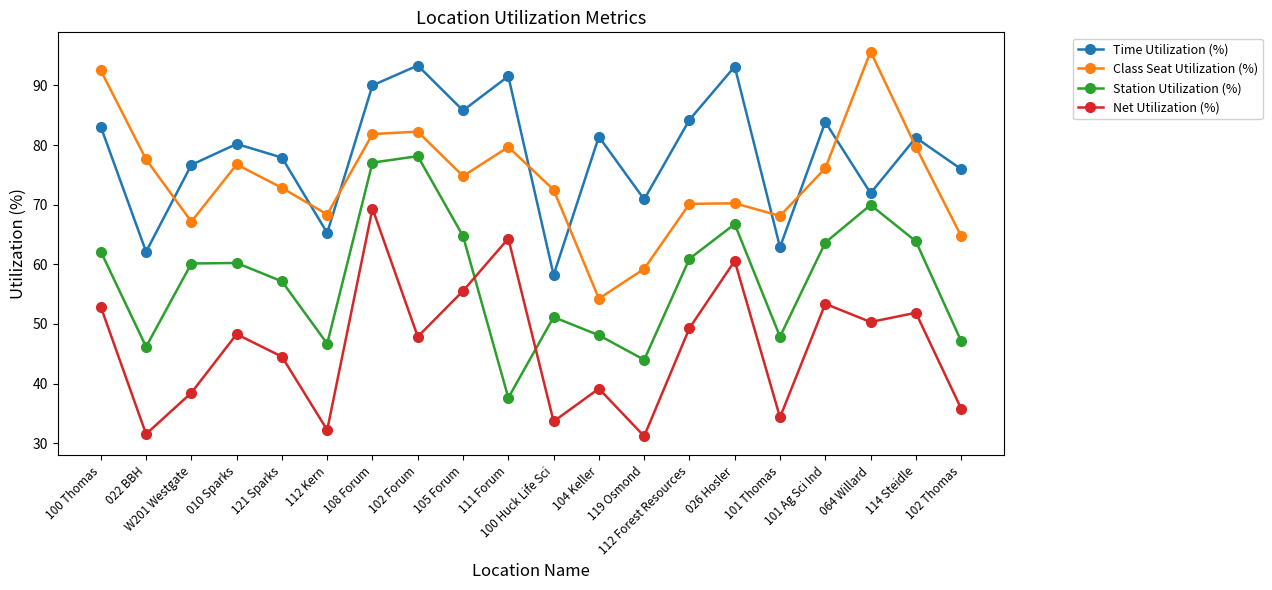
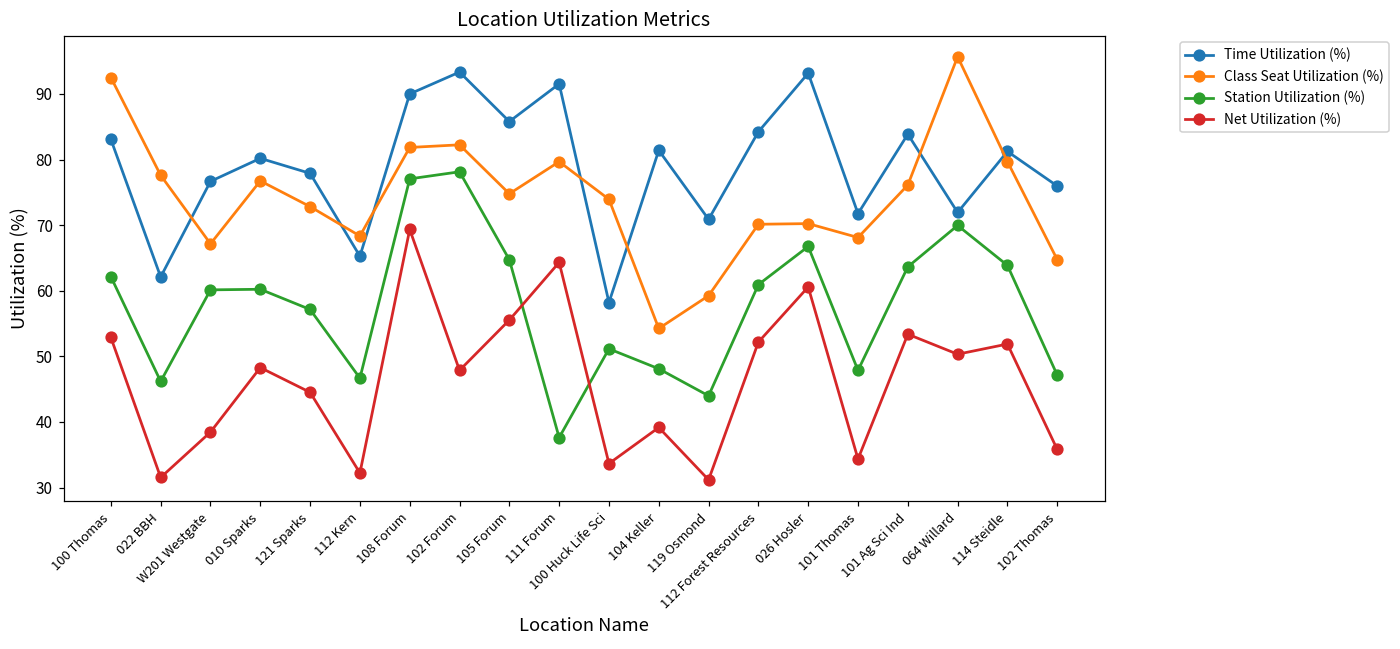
Class Seat Utilization (%), 100 Huck Life Sci: 72 -> 74
Net Utilization (%), 112 Forest Resources: 49 -> 52
Time Utilization (%), 101 Thomas: 63 -> 72
